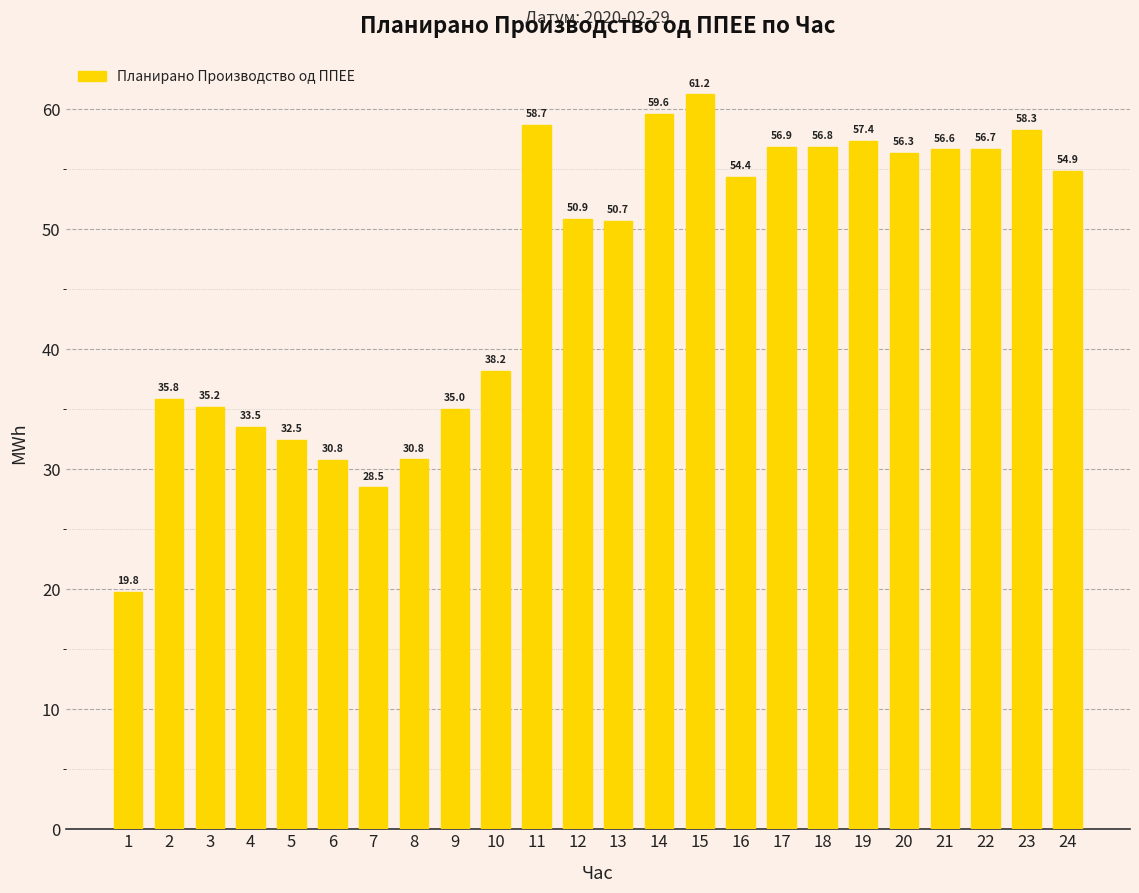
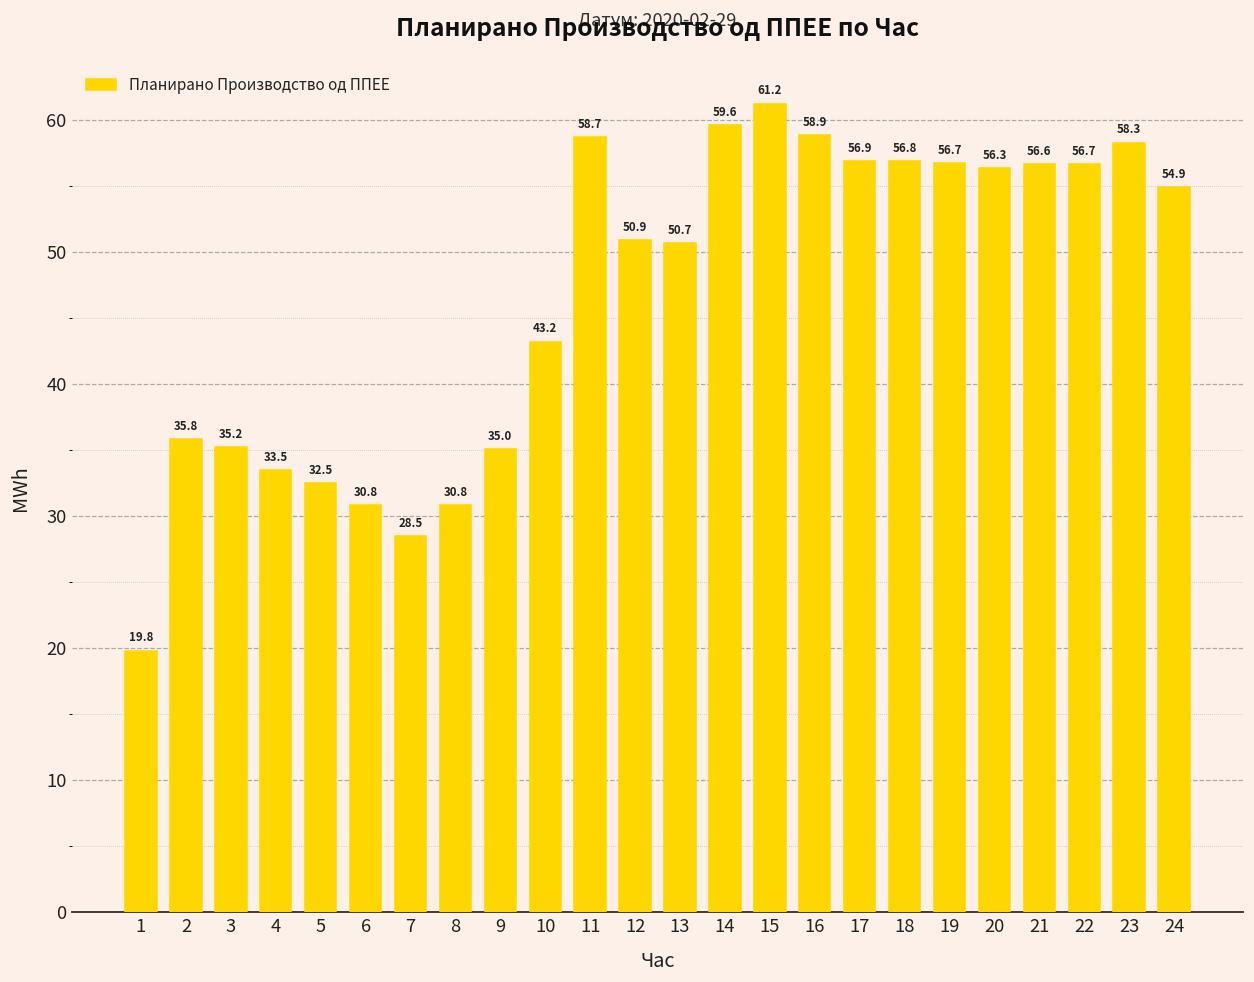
10: 38.2 -> 43.2
16: 54.4 -> 58.9
19: 57.4 -> 56.7
